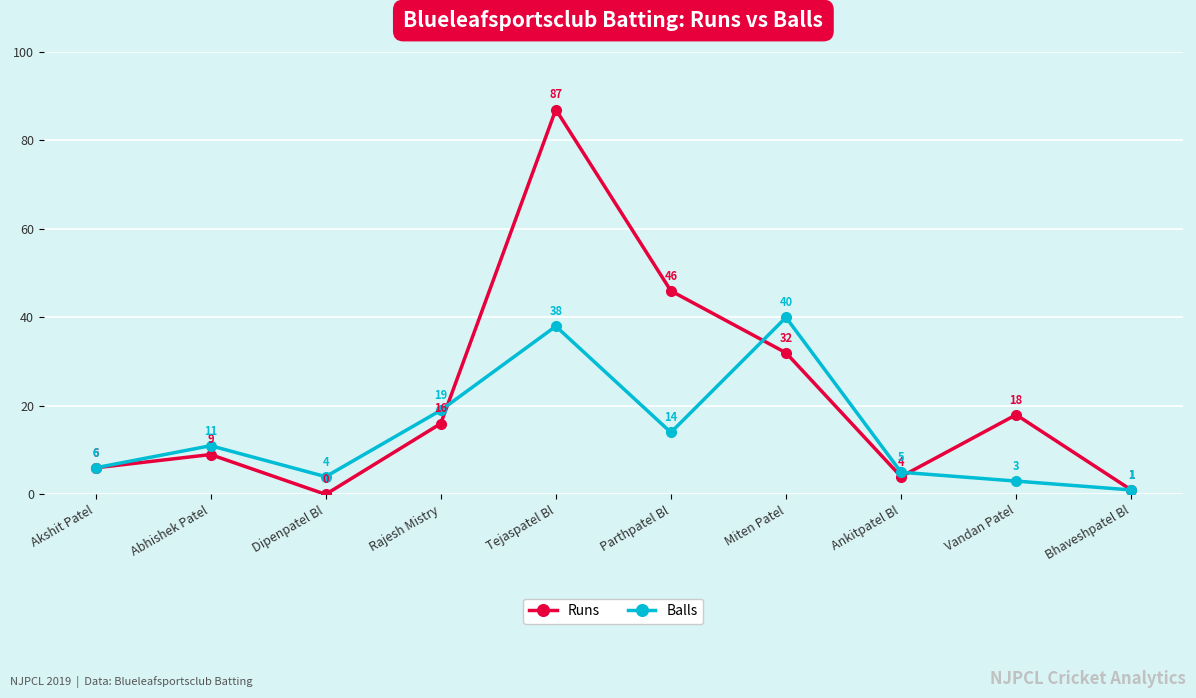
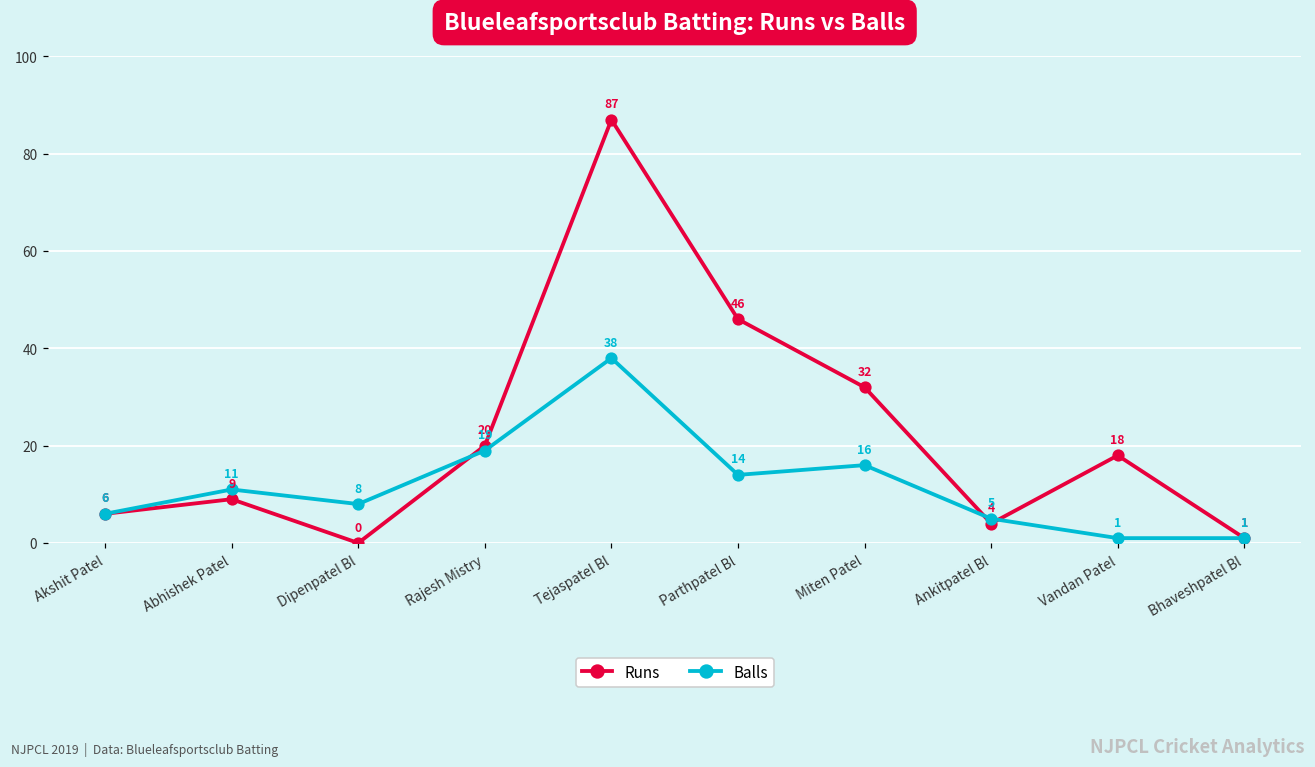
Balls, Dipenpatel Bl: 4 -> 8
Runs, Rajesh Mistry: 16 -> 20
Balls, Miten Patel: 40 -> 16
Balls, Vandan Patel: 3 -> 1
